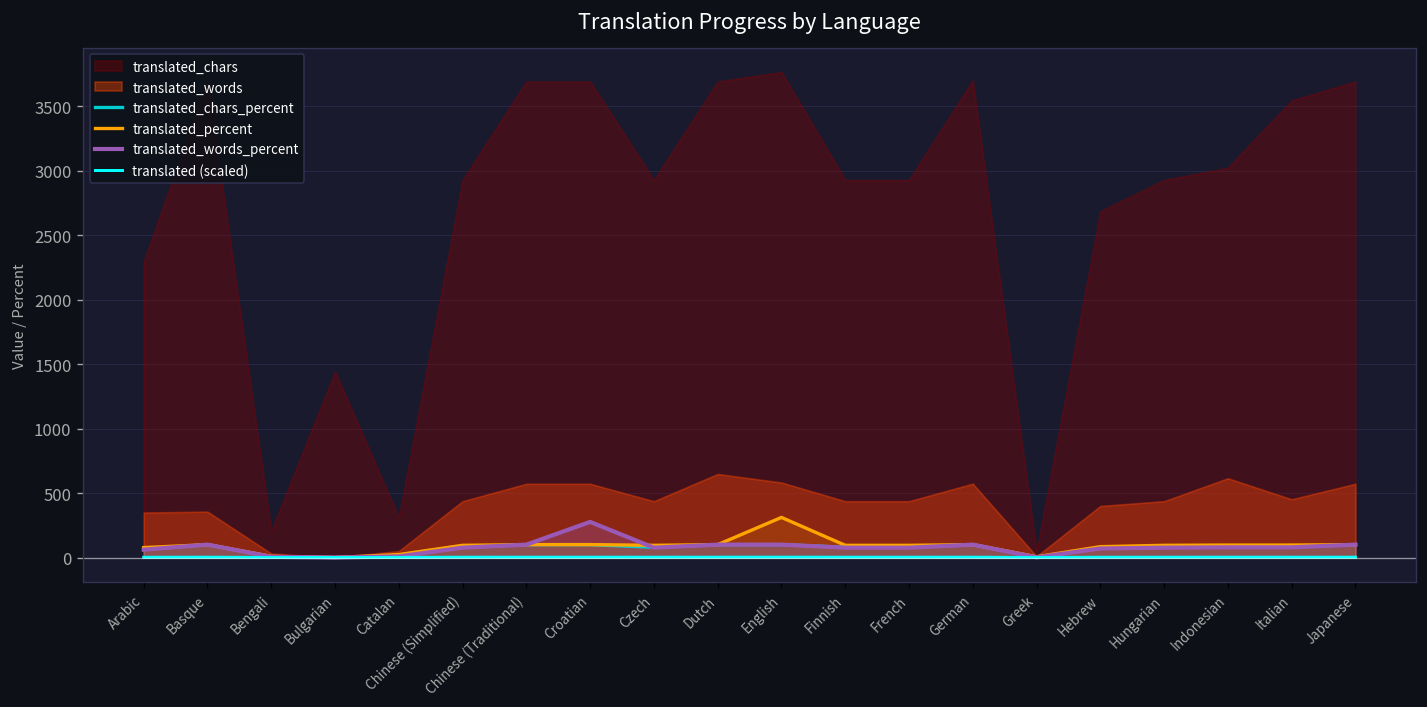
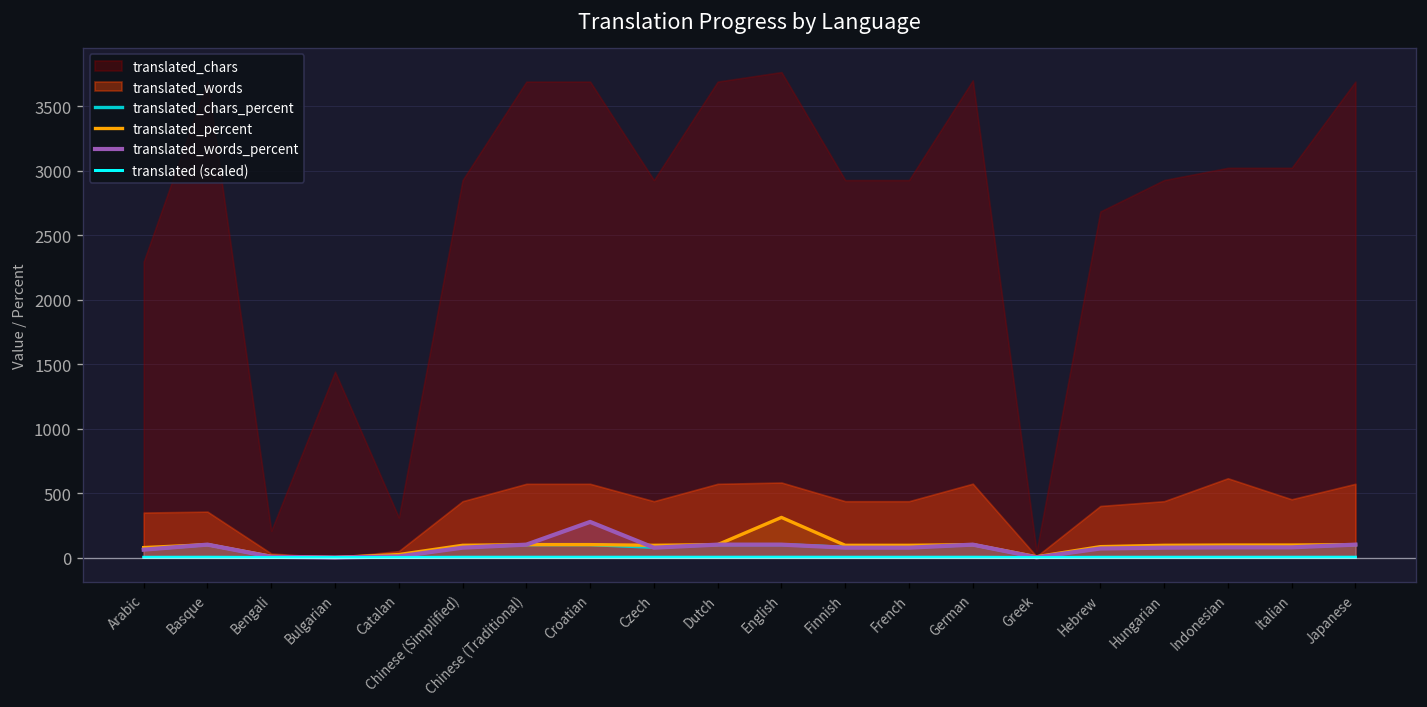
translated_words, Dutch: 650 -> 570
translated_chars, Italian: 3550 -> 3020
